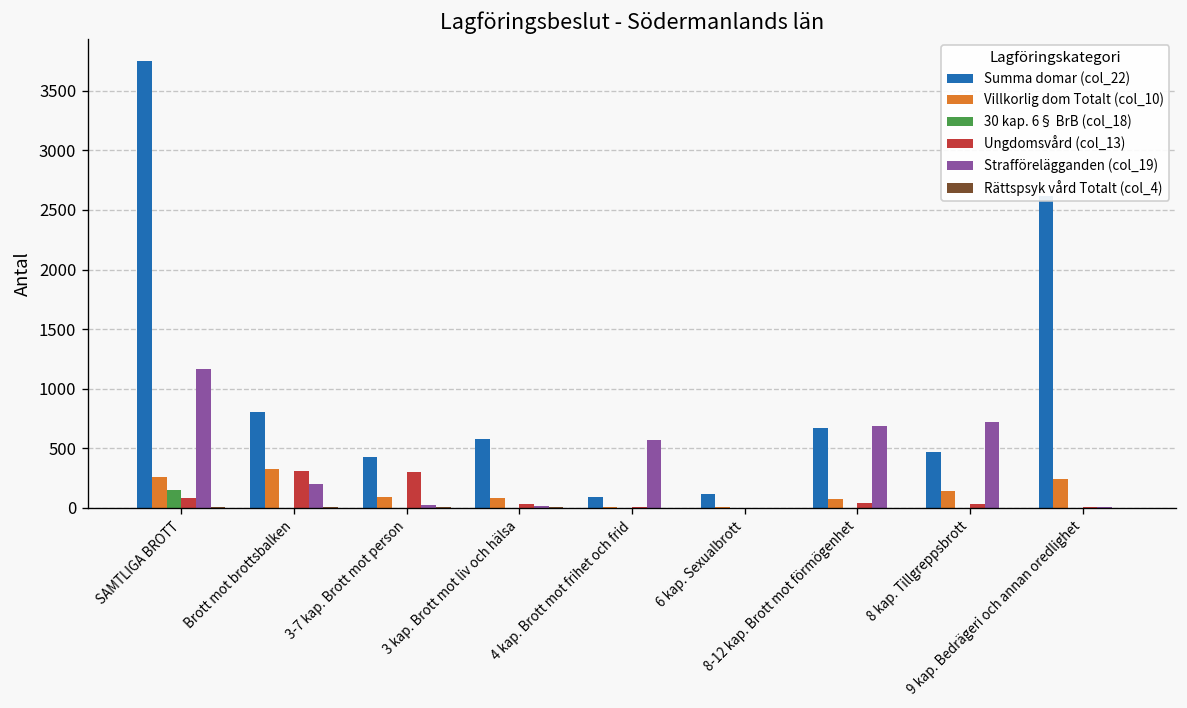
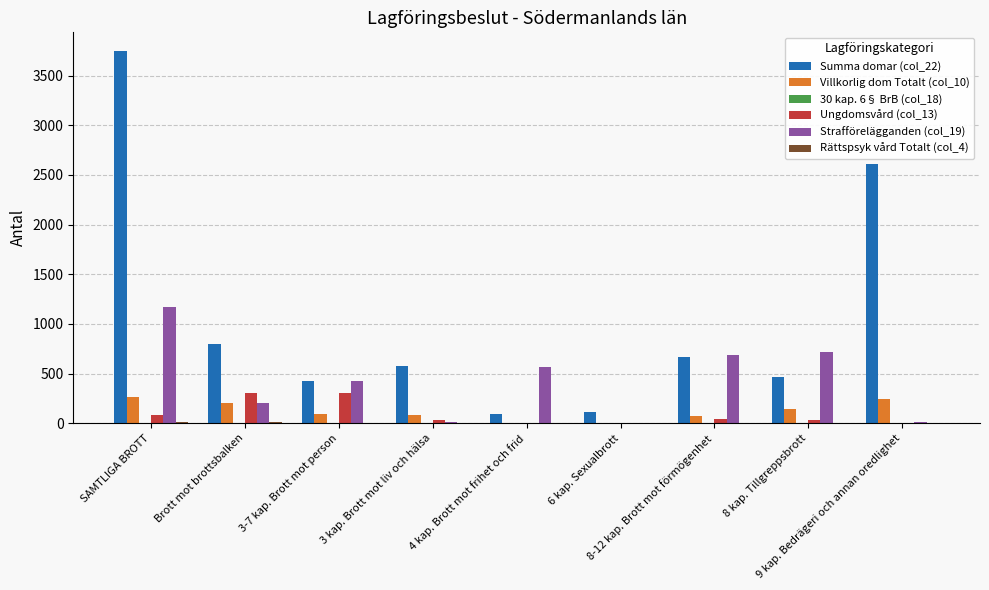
30 kap. 6§ BrB (col_18), SAMTLIGA BROTT: 200 -> 0
Villkorlig dom Totalt (col_10), Brott mot brottsbalken: 300 -> 200
Strafförelägganden (col_19), 3-7 kap. Brott mot person: 0 -> 400
